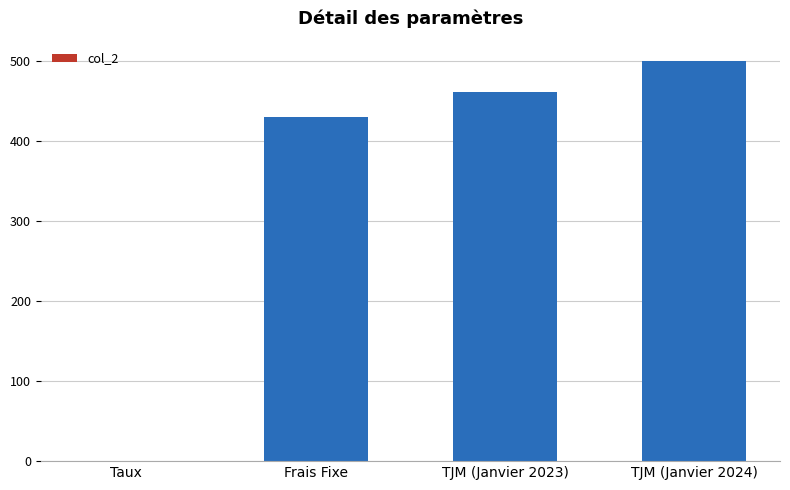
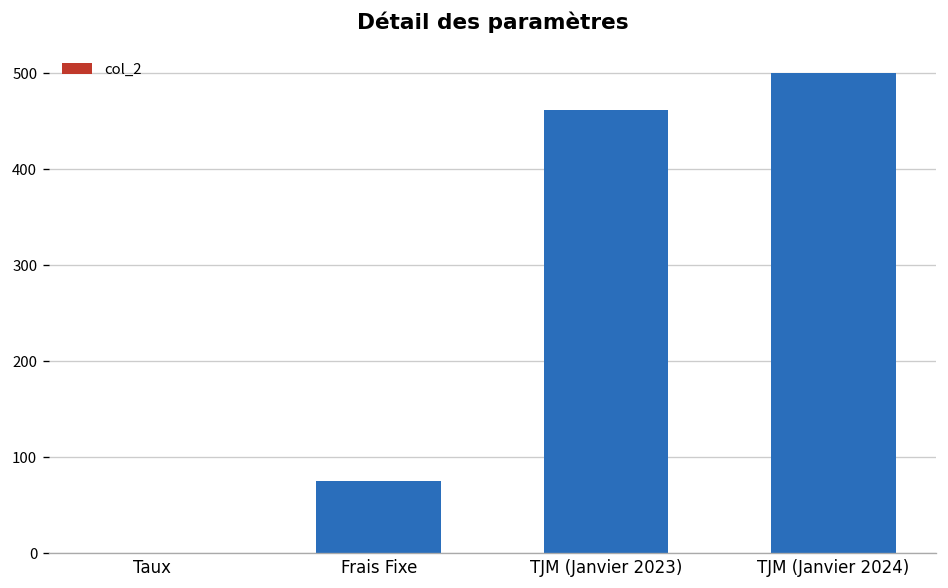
Frais Fixe: 430 -> 80
